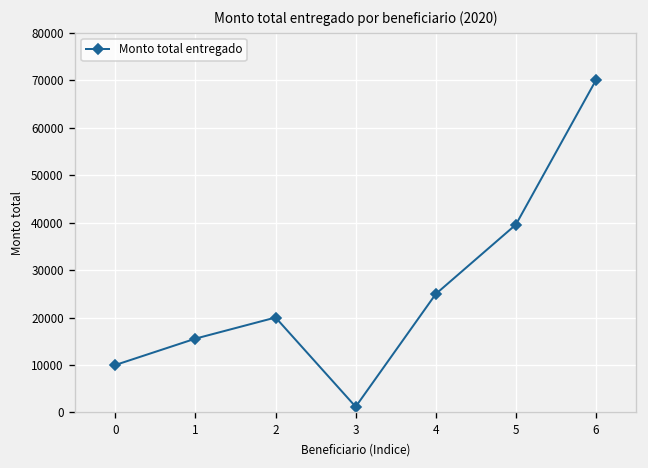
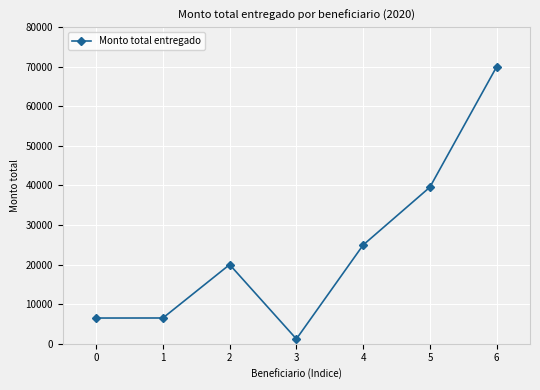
0: 10000 -> 6000
1: 16000 -> 7000
